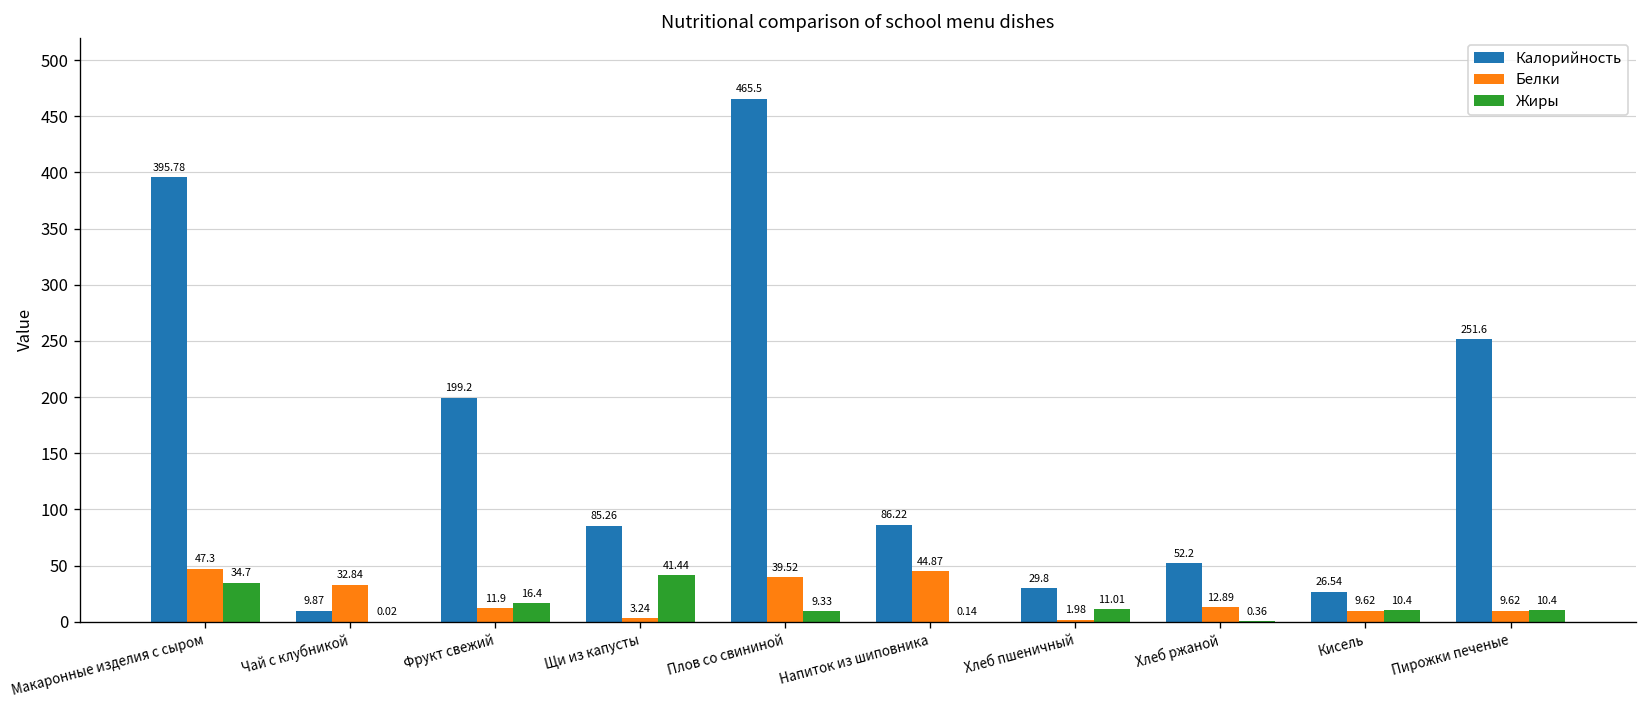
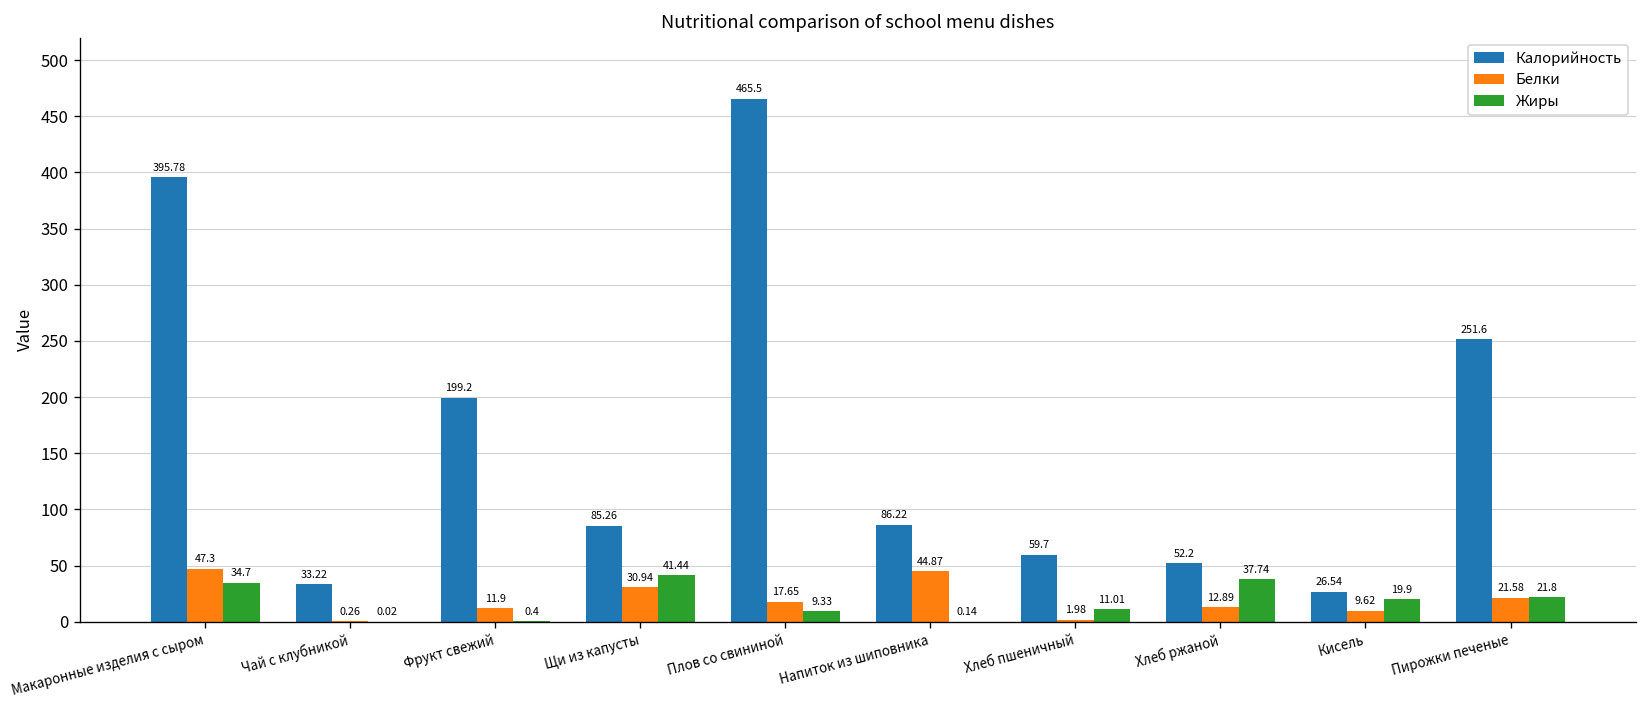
Калорийность, Чай с клубникой: 9.87 -> 33.22
Белки, Чай с клубникой: 32.84 -> 0.26
Жиры, Фрукт свежий: 16.4 -> 0.4
Белки, Щи из капусты: 3.24 -> 30.94
Белки, Плов со свининой: 39.52 -> 17.65
Калорийность, Хлеб пшеничный: 29.8 -> 59.7
Жиры, Хлеб ржаной: 0.36 -> 37.74
Жиры, Кисель: 10.4 -> 19.9
Белки, Пирожки печеные: 9.62 -> 21.58
Жиры, Пирожки печеные: 10.4 -> 21.8
